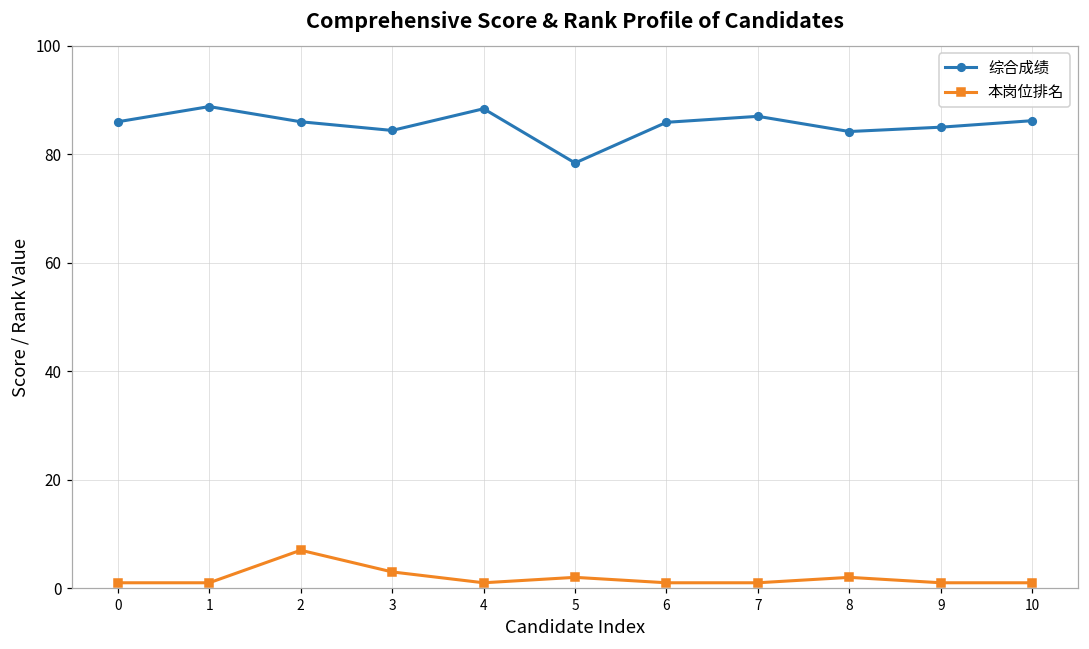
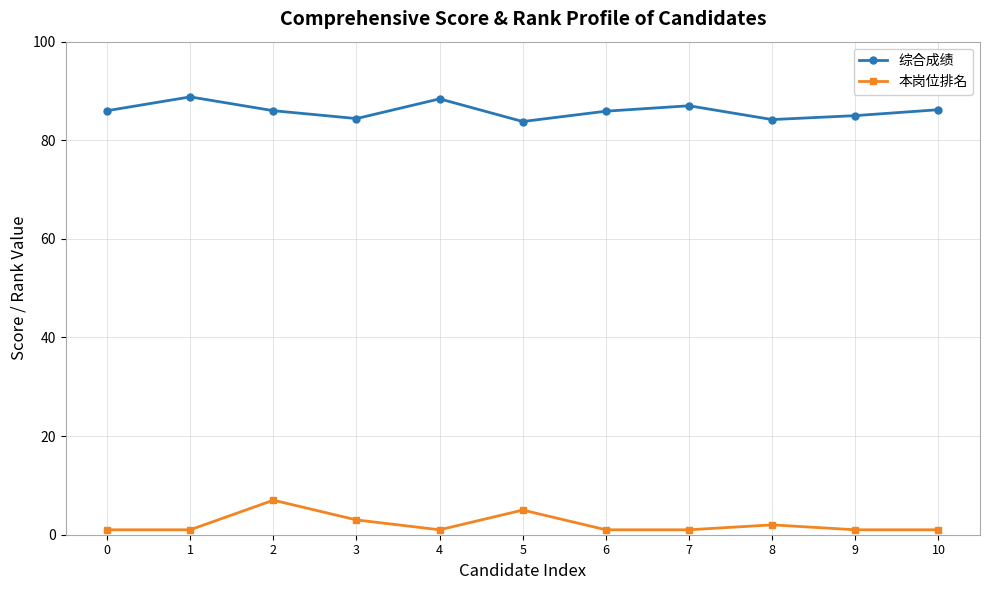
综合成绩, 5: 78 -> 84
本岗位排名, 5: 2 -> 5
